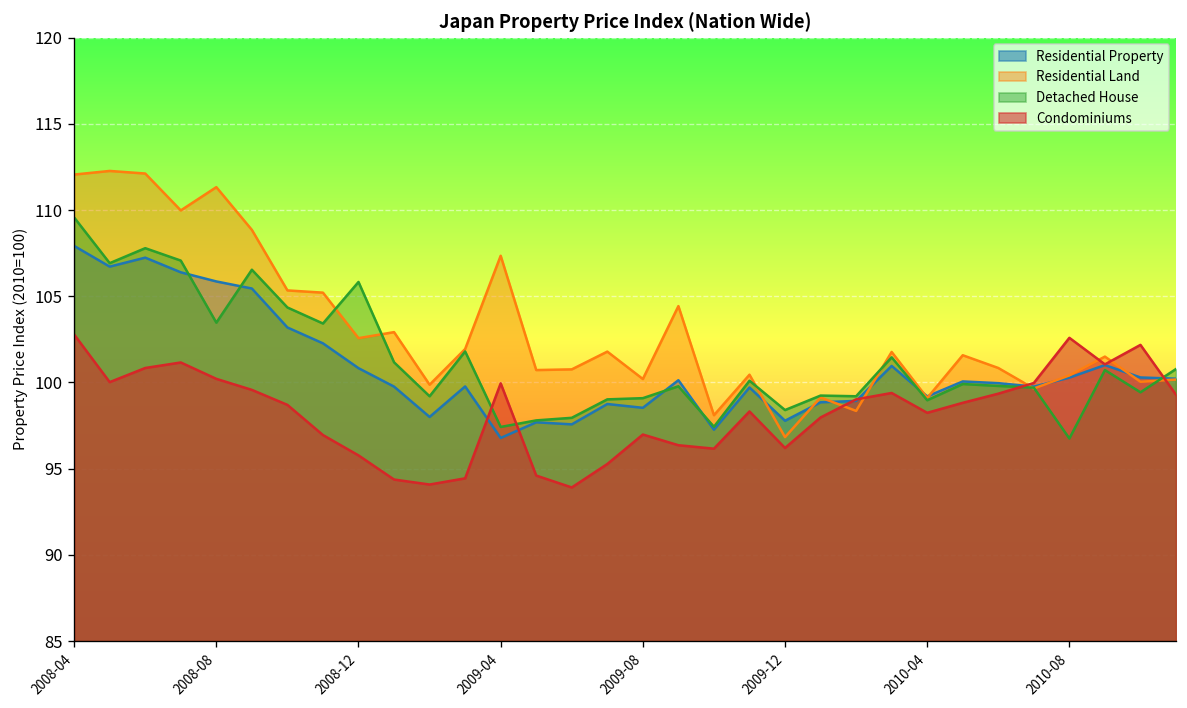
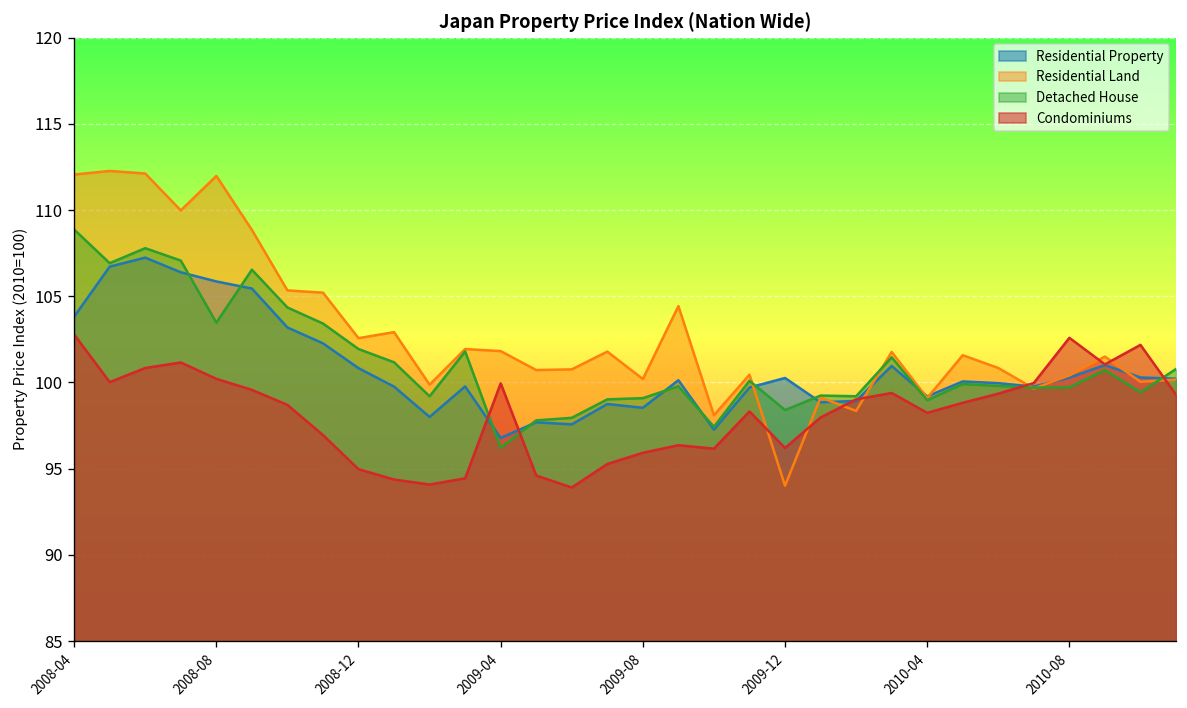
Residential Property, 2008-04: 107.9 -> 103.8
Detached House, 2008-04: 109.6 -> 108.9
Residential Land, 2008-08: 111.3 -> 112.0
Detached House, 2008-12: 105.8 -> 101.9
Condominiums, 2008-12: 95.8 -> 95.0
Residential Land, 2009-04: 107.4 -> 101.8
Detached House, 2009-04: 97.4 -> 96.2
Condominiums, 2009-08: 97.0 -> 95.9
Residential Property, 2009-12: 97.8 -> 100.3
Residential Land, 2009-12: 96.8 -> 94.0
Detached House, 2010-08: 96.8 -> 99.7
